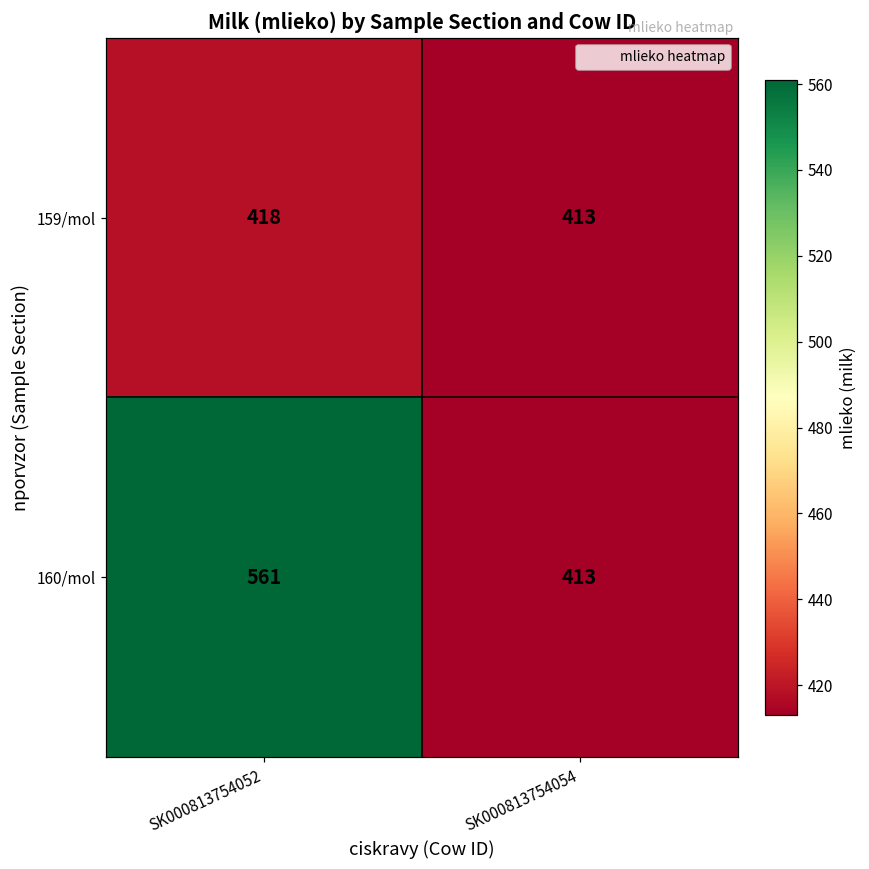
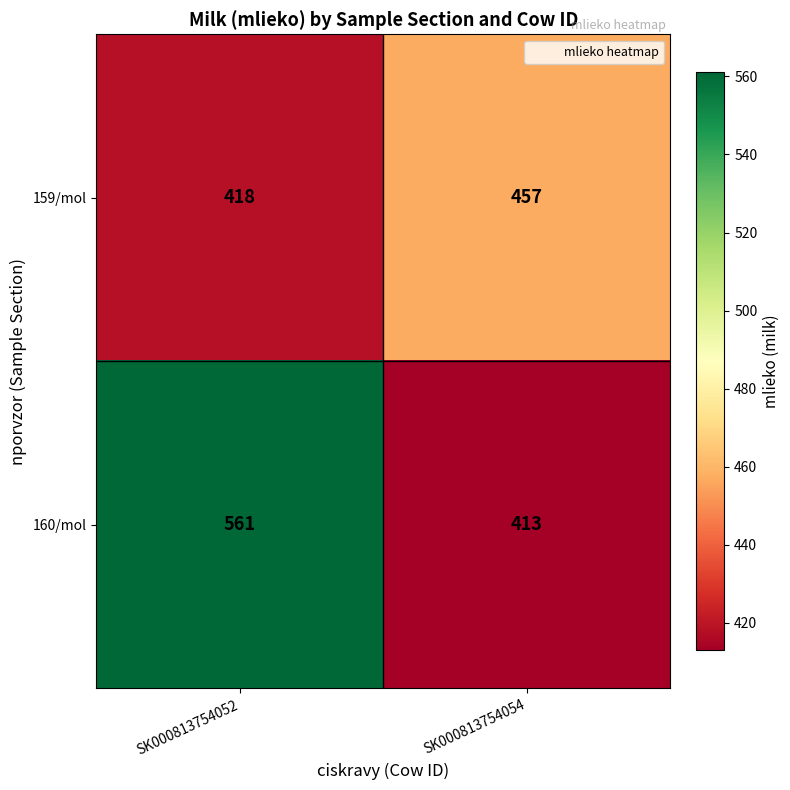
159/mol, SK000813754054: 413 -> 457
